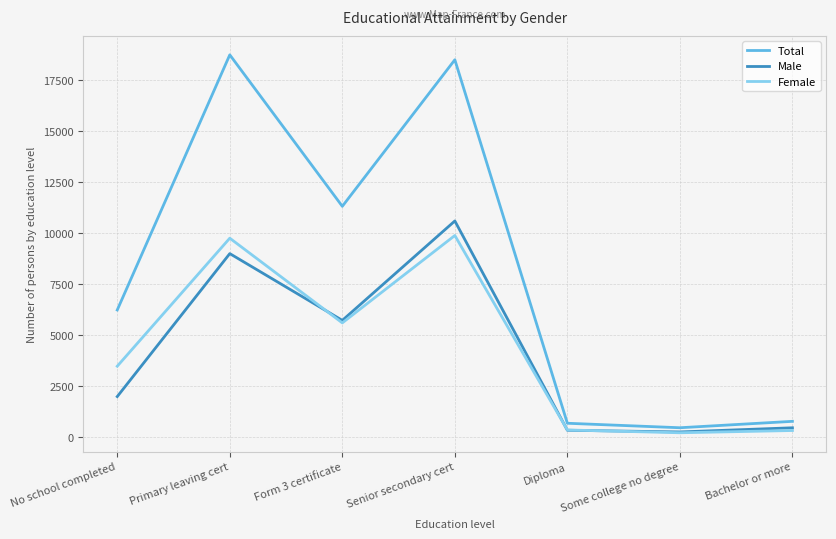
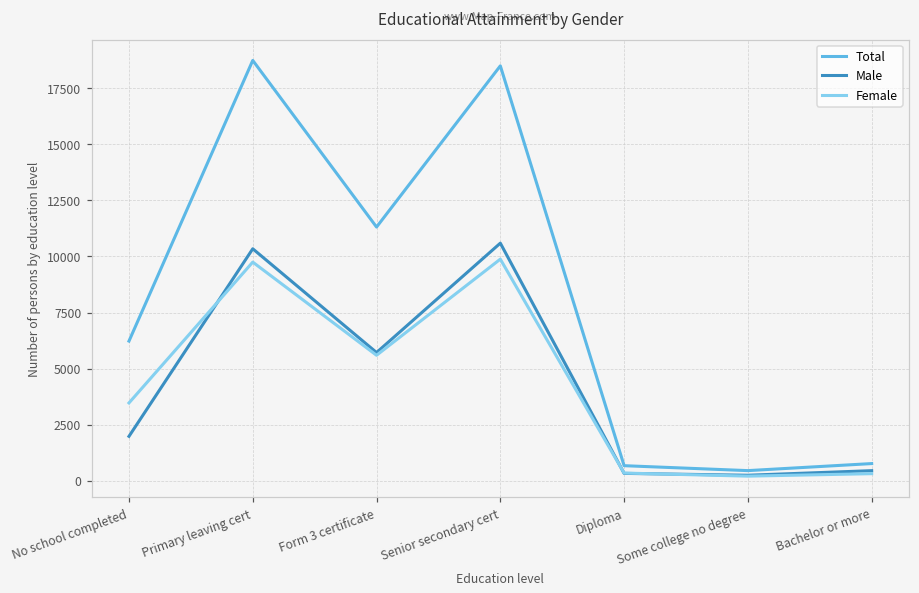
Male, Primary leaving cert: 9000 -> 10300
